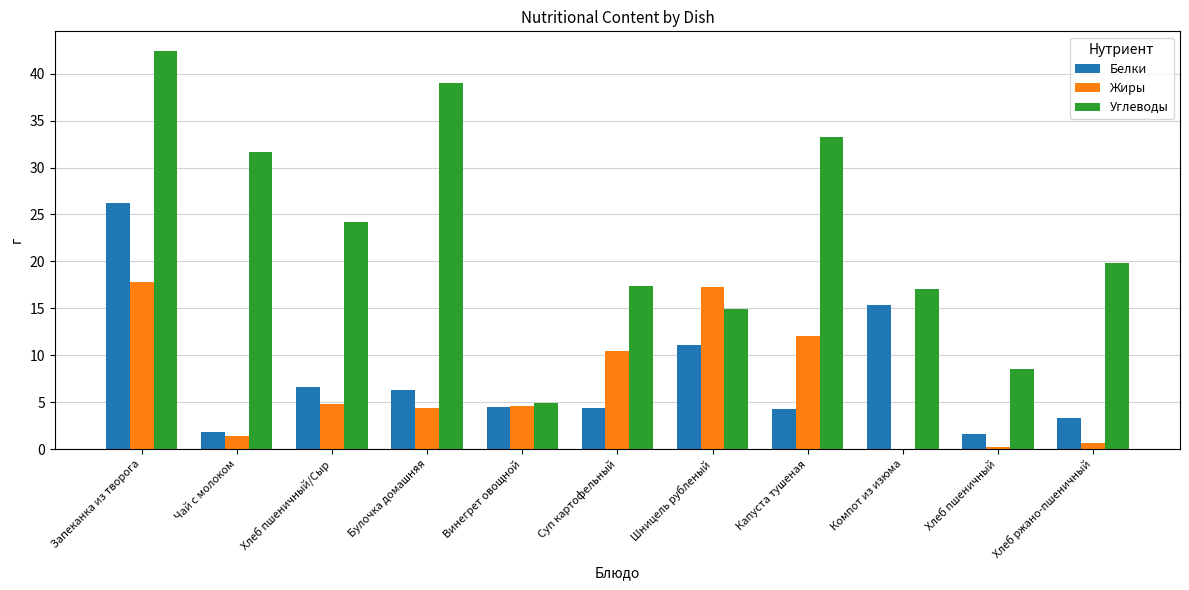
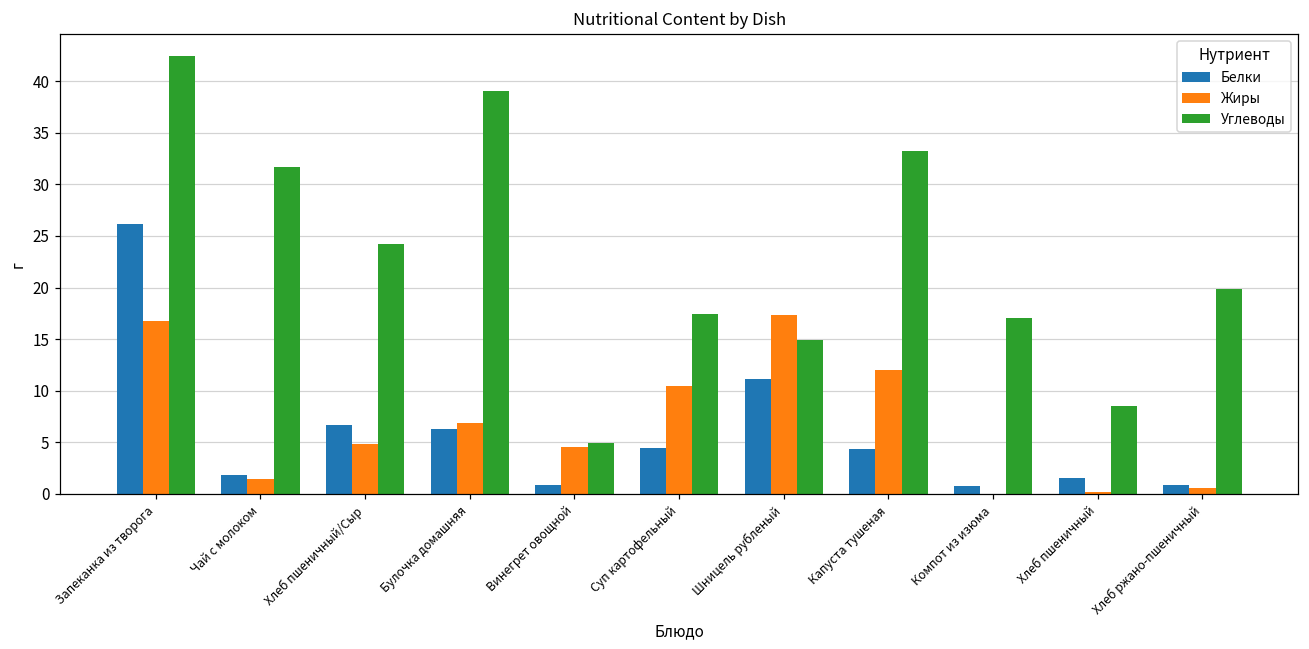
Жиры, Запеканка из творога: 18 -> 17
Жиры, Булочка домашняя: 4 -> 7
Белки, Винегрет овощной: 5 -> 1
Белки, Компот из изюма: 15 -> 1
Белки, Хлеб ржано-пшеничный: 3 -> 1
